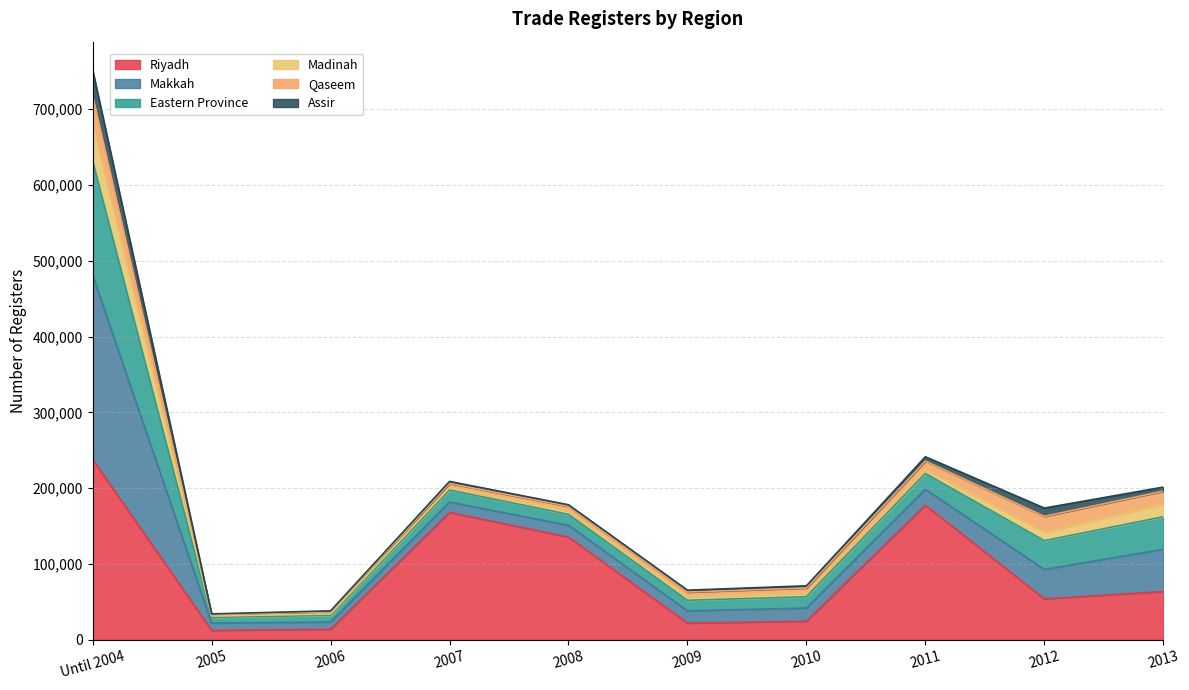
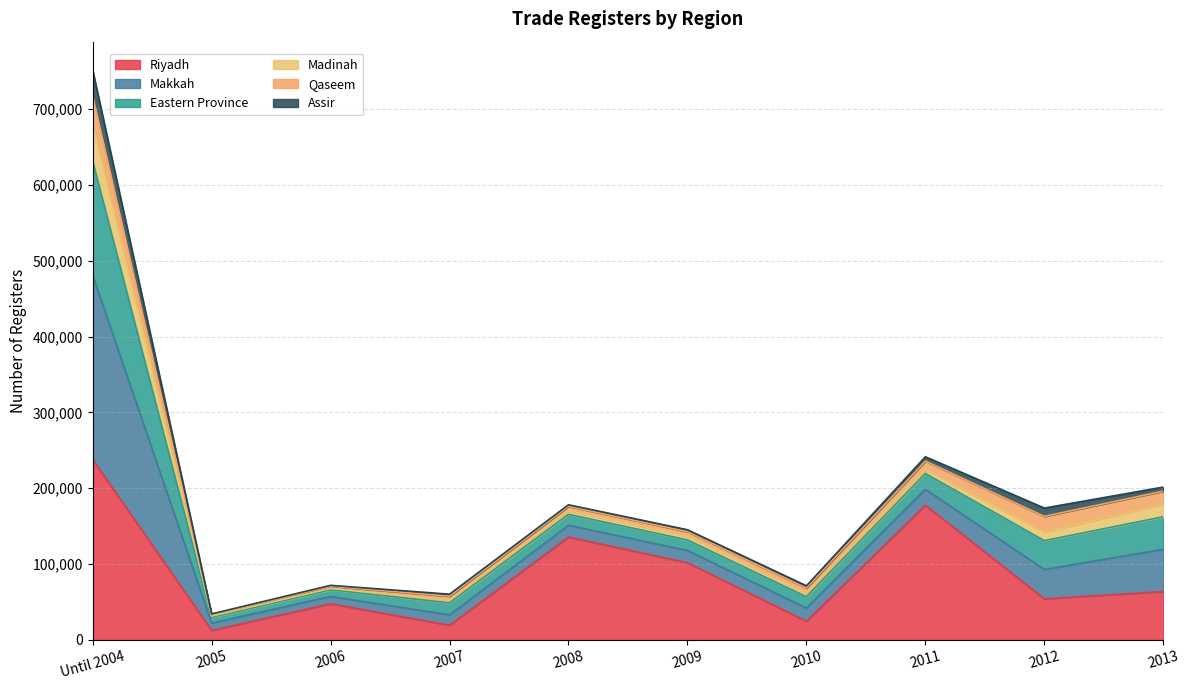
Riyadh, 2006: 10,000 -> 50,000
Riyadh, 2007: 170,000 -> 20,000
Riyadh, 2009: 20,000 -> 100,000
